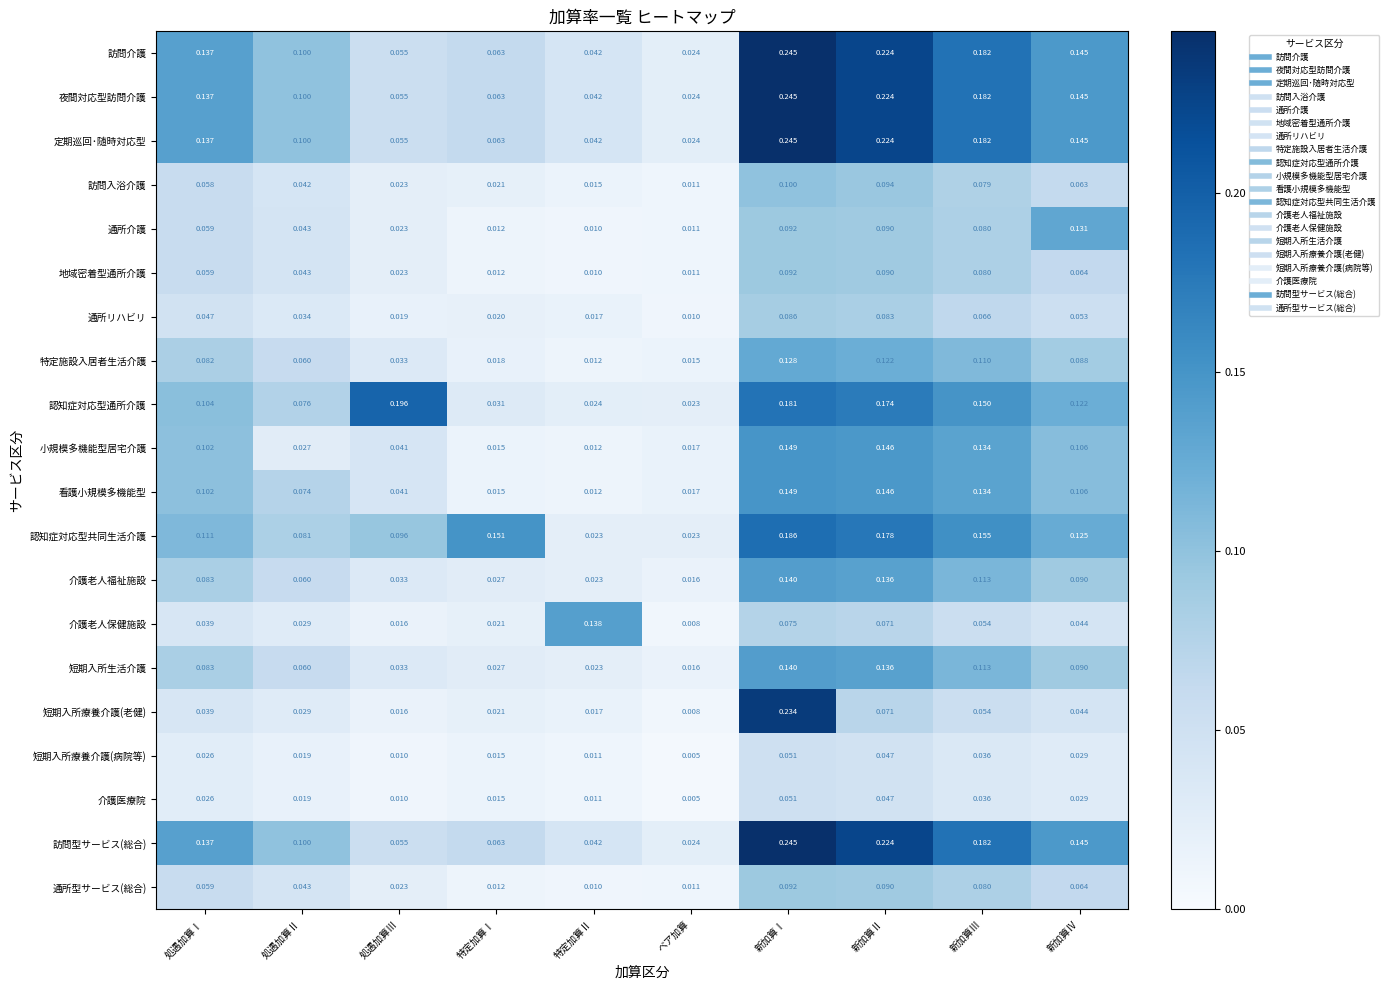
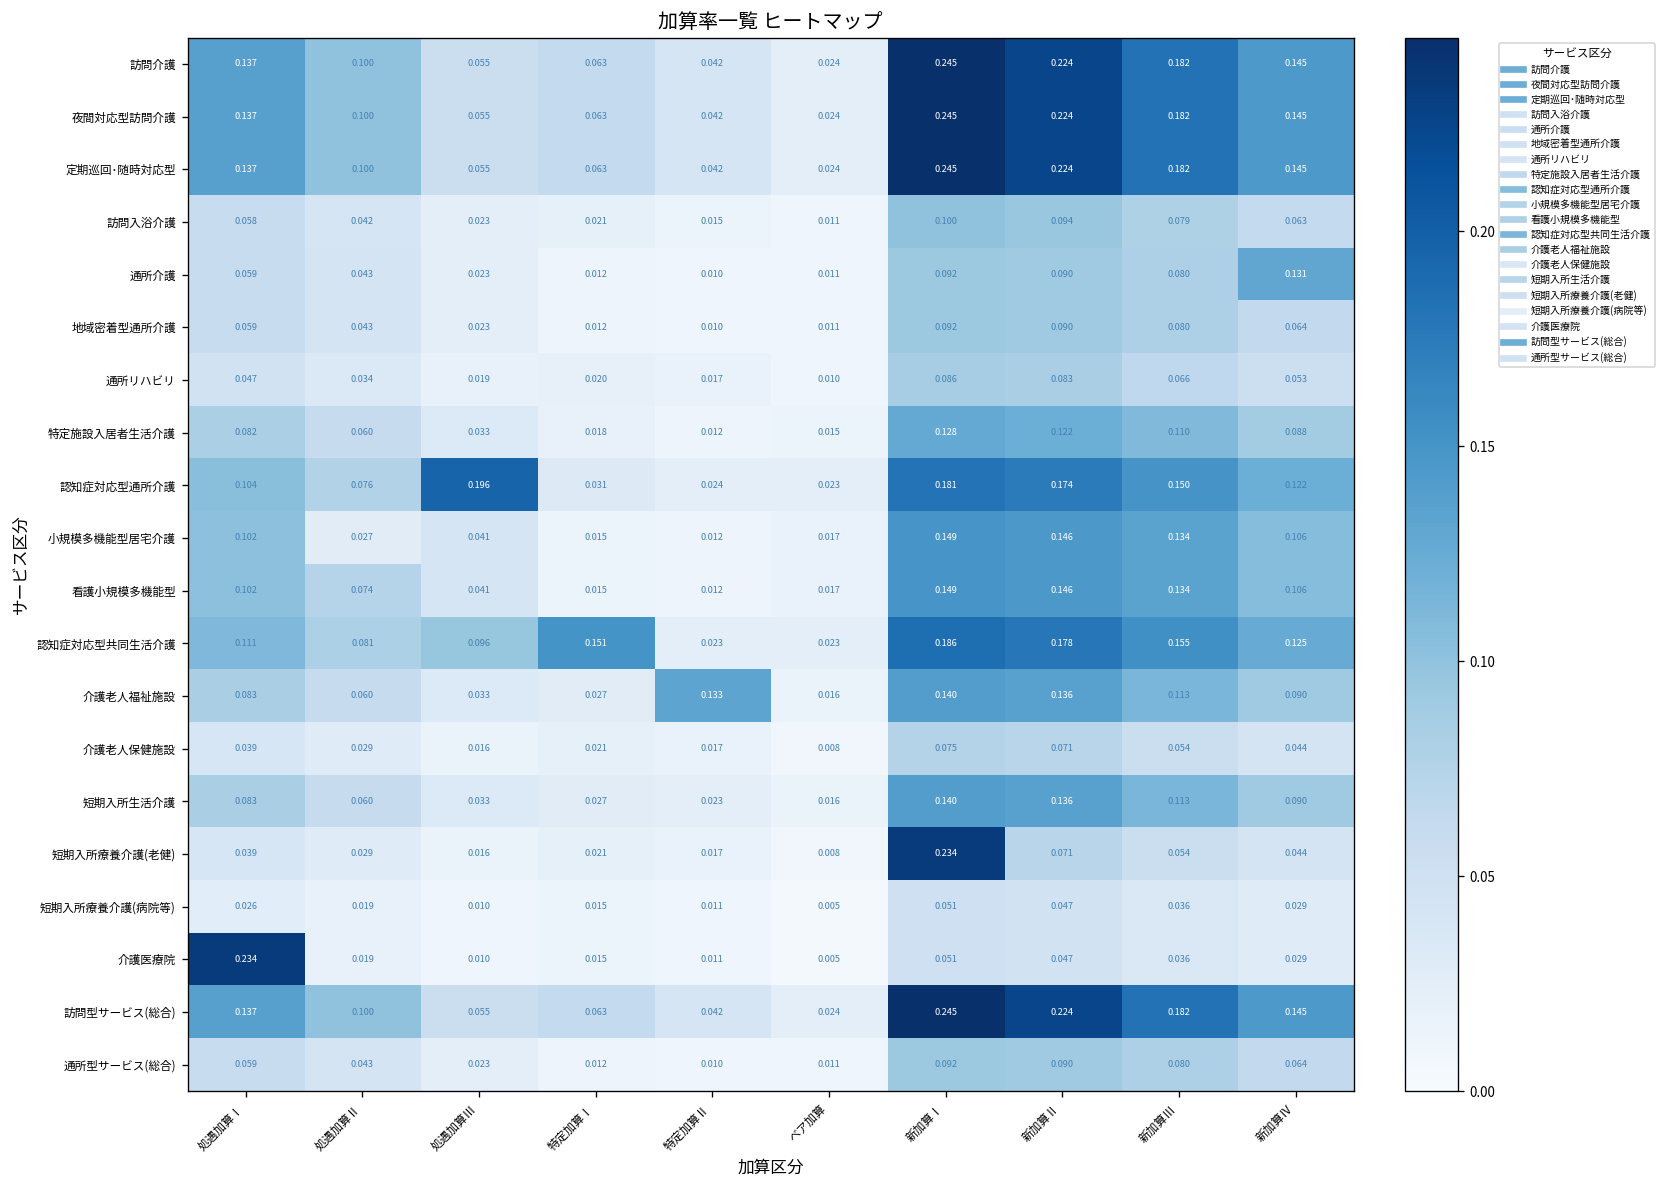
介護老人福祉施設, 特定加算Ⅱ: 0.023 -> 0.133
介護老人保健施設, 特定加算Ⅱ: 0.138 -> 0.017
介護医療院, 処遇加算Ⅰ: 0.026 -> 0.234
